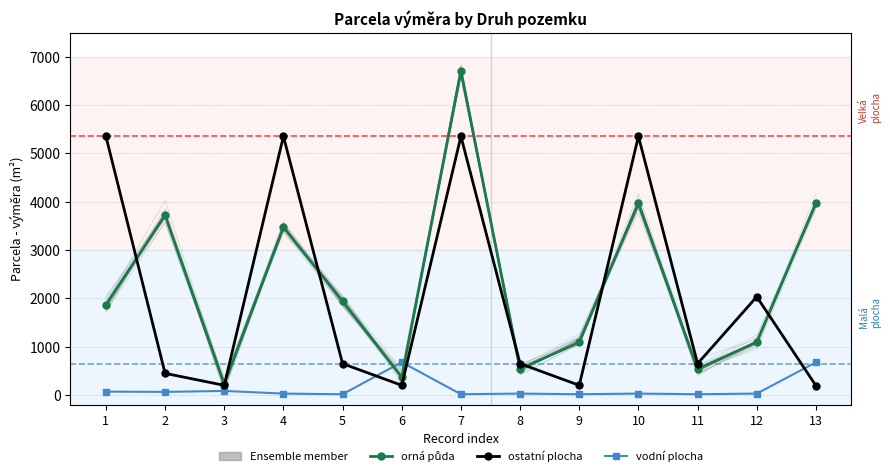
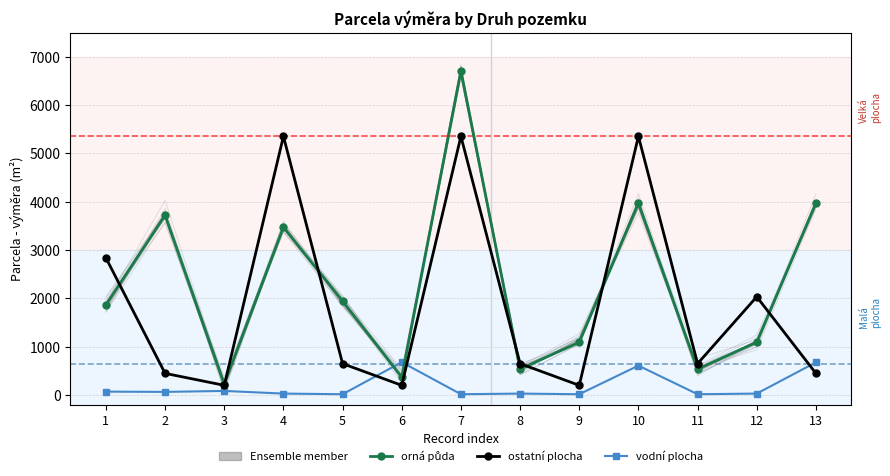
ostatní plocha, 1: 5400 -> 2800
vodní plocha, 10: 0 -> 600
ostatní plocha, 13: 200 -> 400
